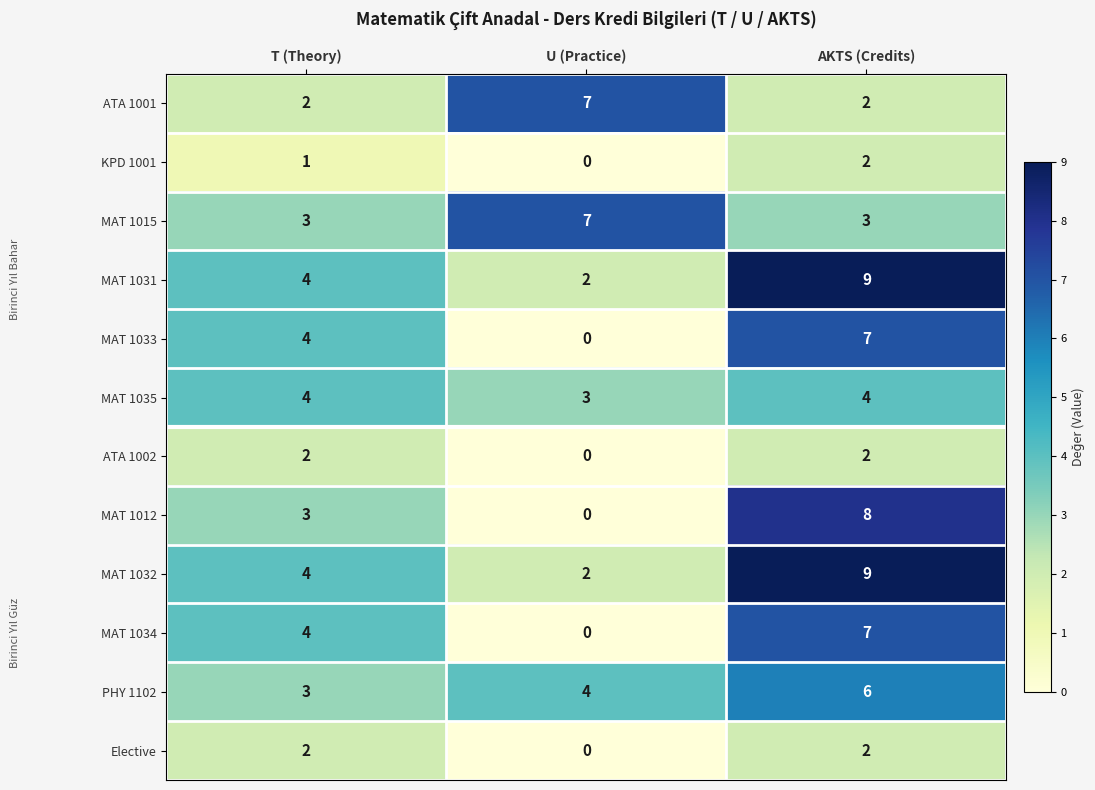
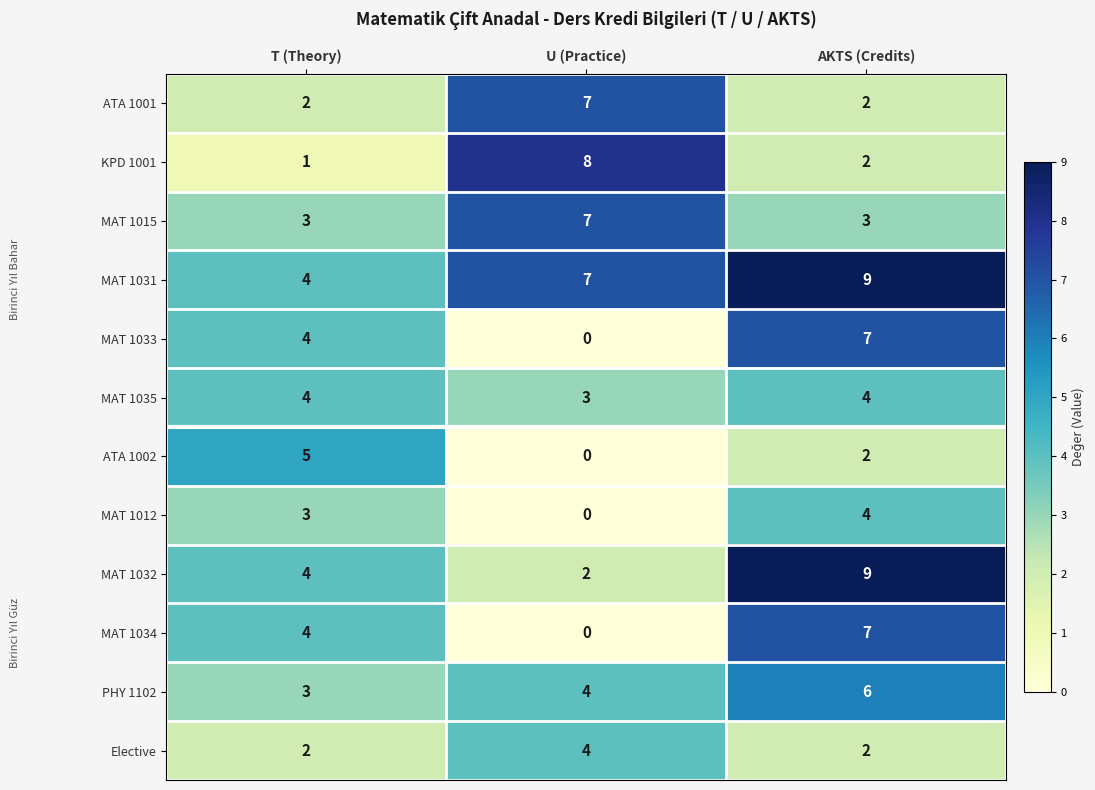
KPD 1001, U (Practice): 0 -> 8
MAT 1031, U (Practice): 2 -> 7
ATA 1002, T (Theory): 2 -> 5
MAT 1012, AKTS (Credits): 8 -> 4
Elective, U (Practice): 0 -> 4
